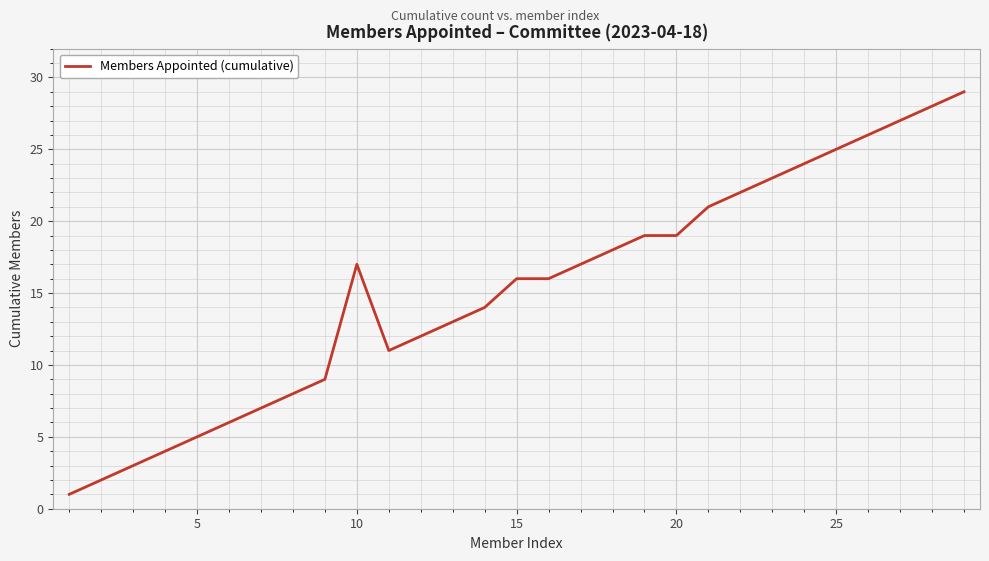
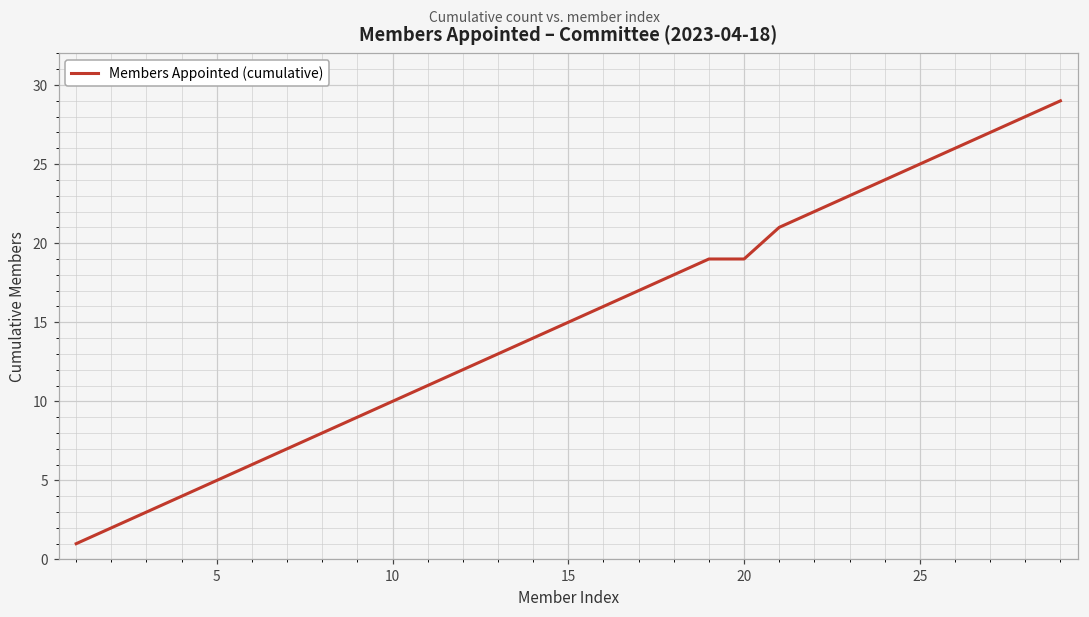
10: 17 -> 10
15: 16 -> 15
